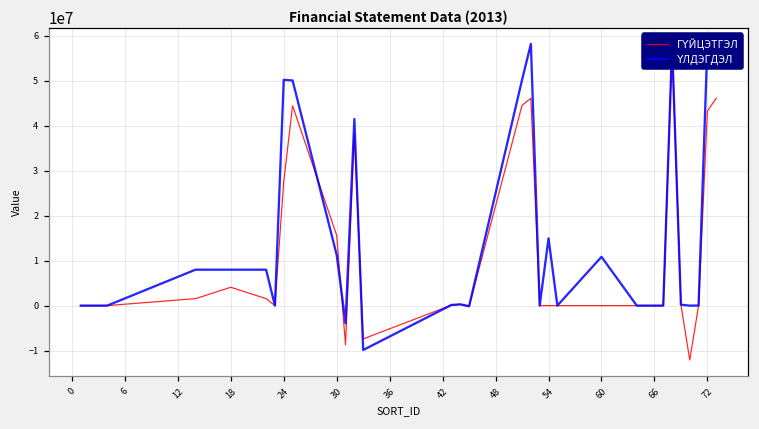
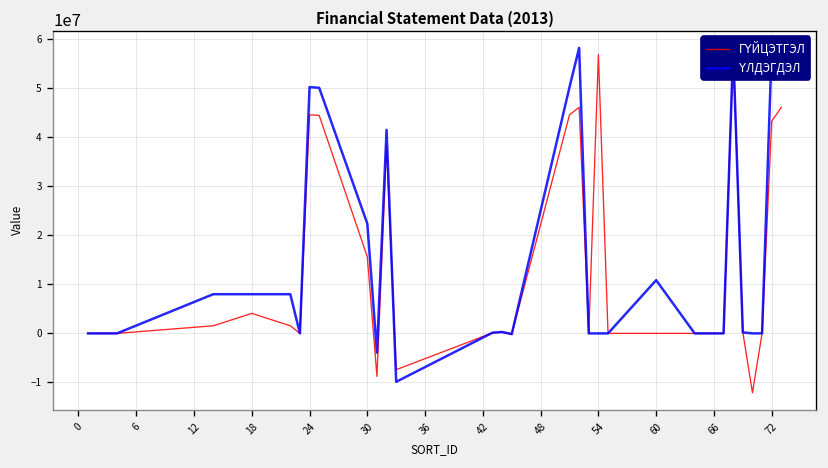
ГҮЙЦЭТГЭЛ, 24: 28000000 -> 45000000
ҮЛДЭГДЭЛ, 30: 11000000 -> 22000000
ГҮЙЦЭТГЭЛ, 54: 0 -> 57000000
ҮЛДЭГДЭЛ, 54: 15000000 -> 0
